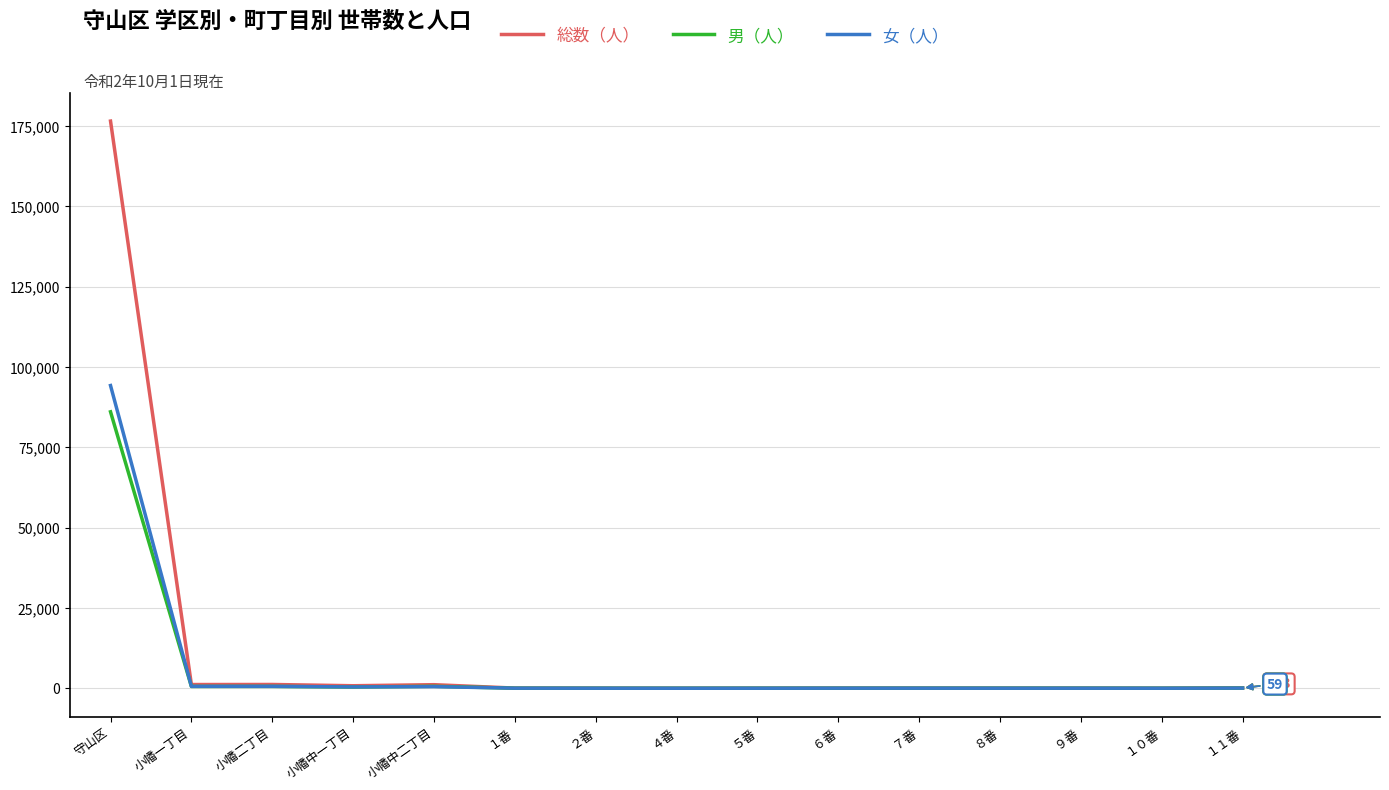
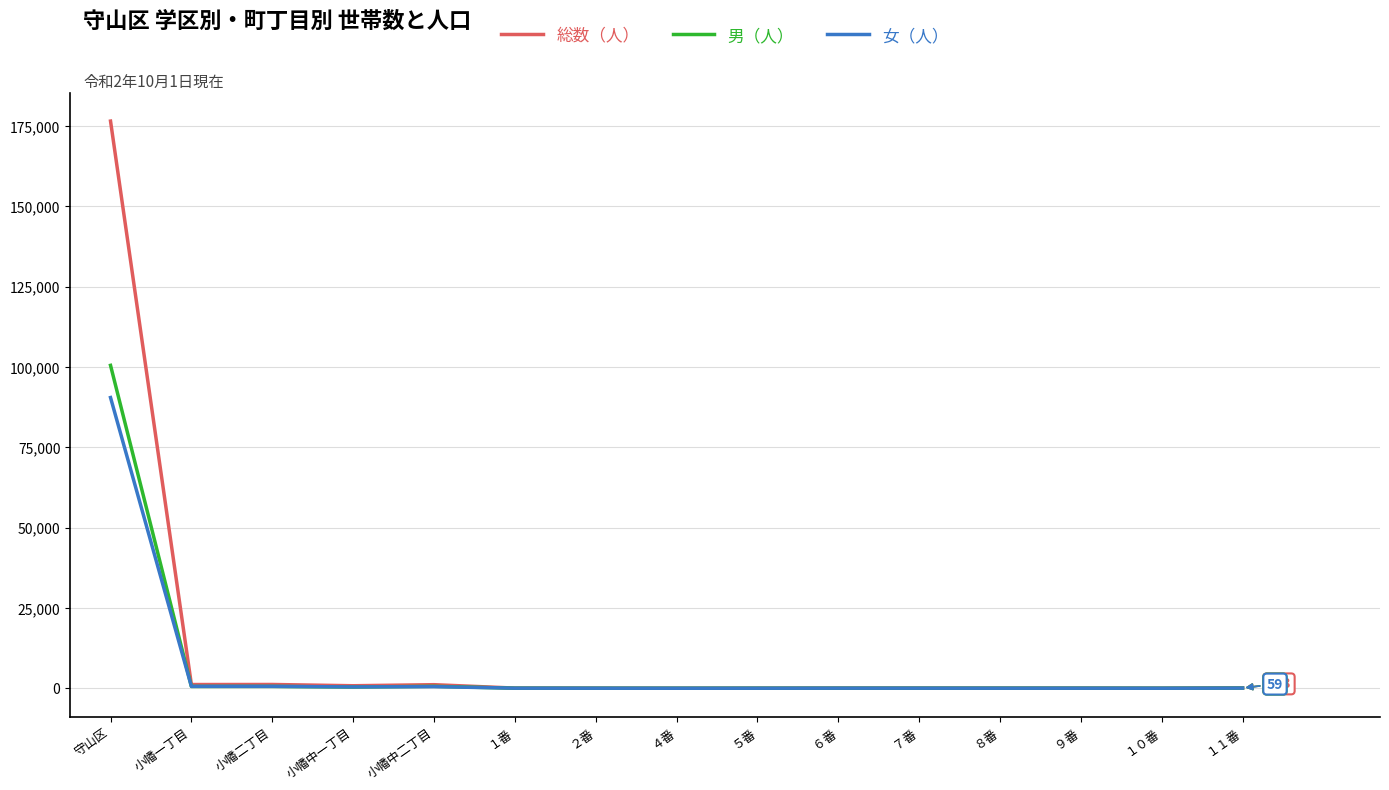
男（人）, 守山区: 86,000 -> 100,000
女（人）, 守山区: 94,000 -> 90,000
